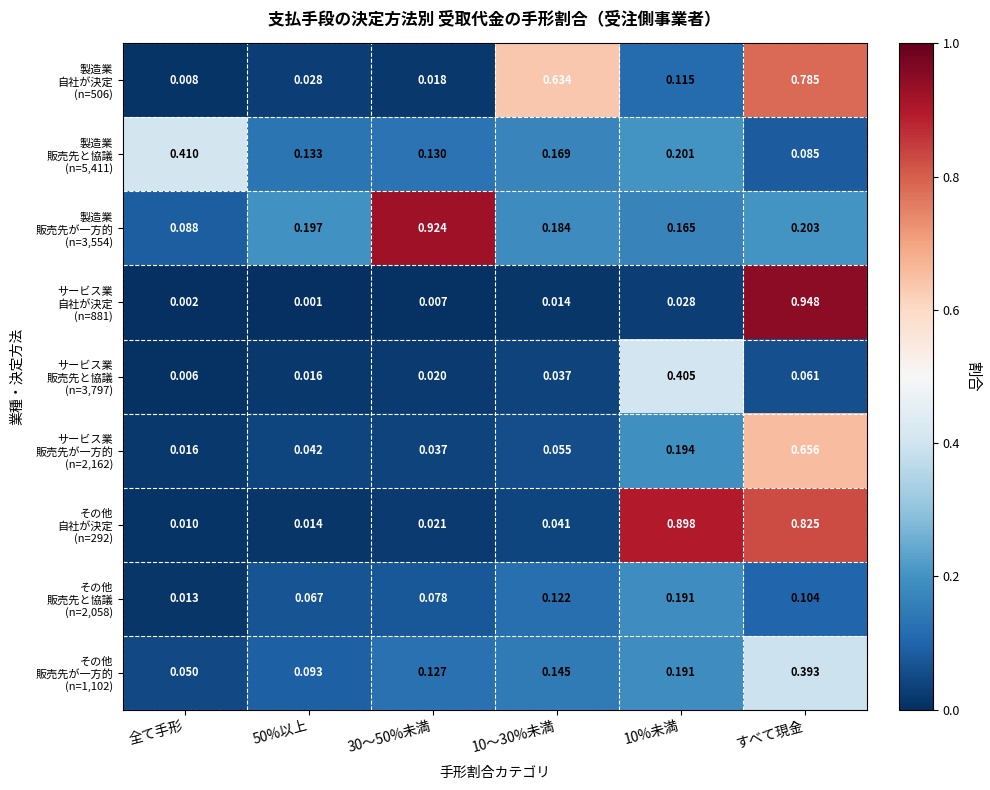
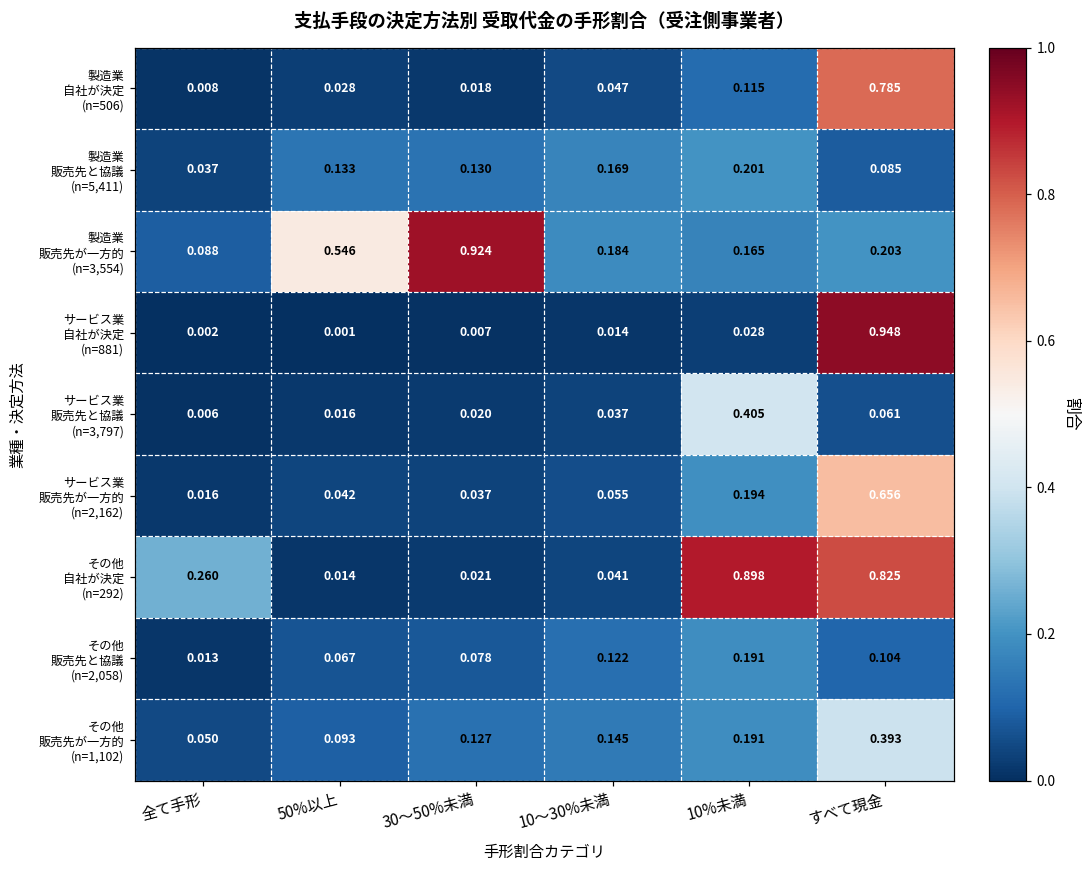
製造業 自社が決定 (n=506), 10～30%未満: 0.634 -> 0.047
製造業 販売先と協議 (n=5,411), 全て手形: 0.410 -> 0.037
製造業 販売先が一方的 (n=3,554), 50%以上: 0.197 -> 0.546
その他 自社が決定 (n=292), 全て手形: 0.010 -> 0.260
